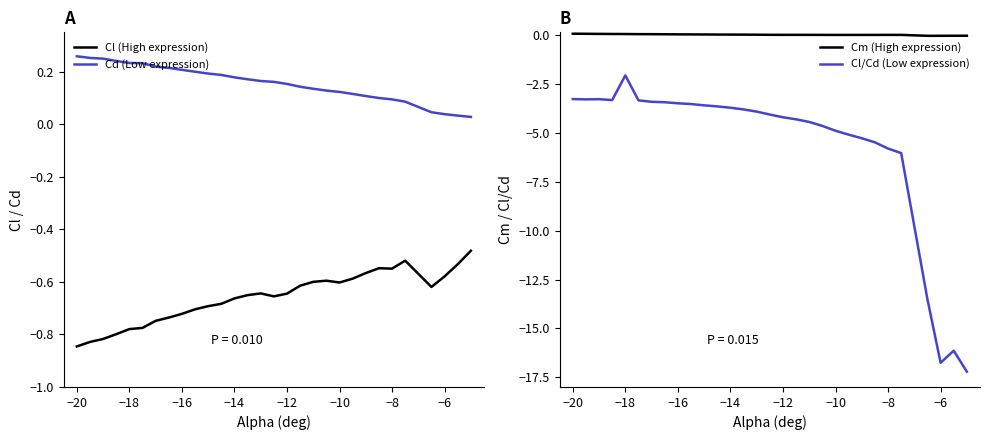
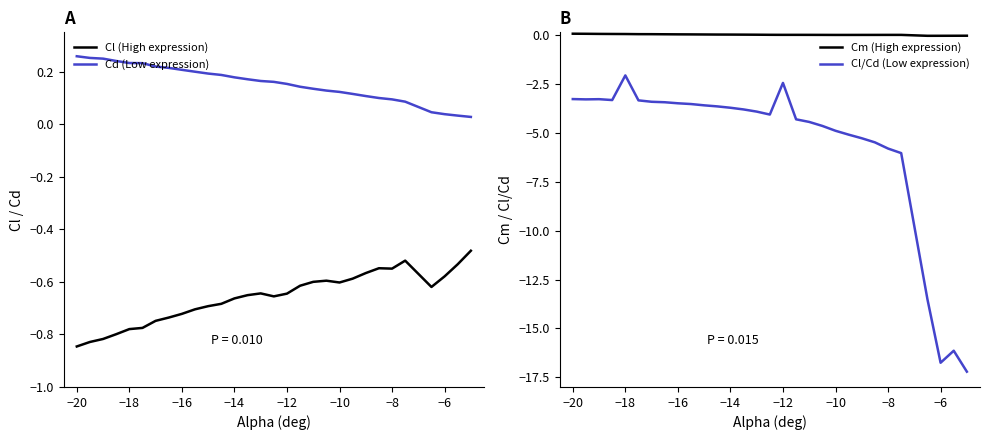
B, Cl/Cd (Low expression), −12: -4.2 -> -2.4
